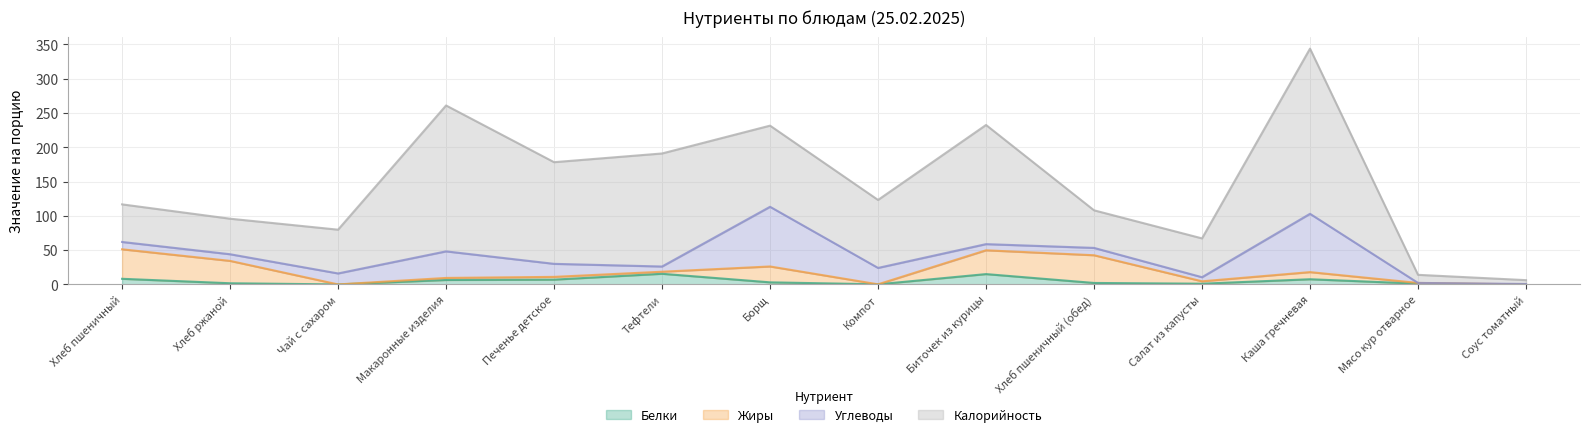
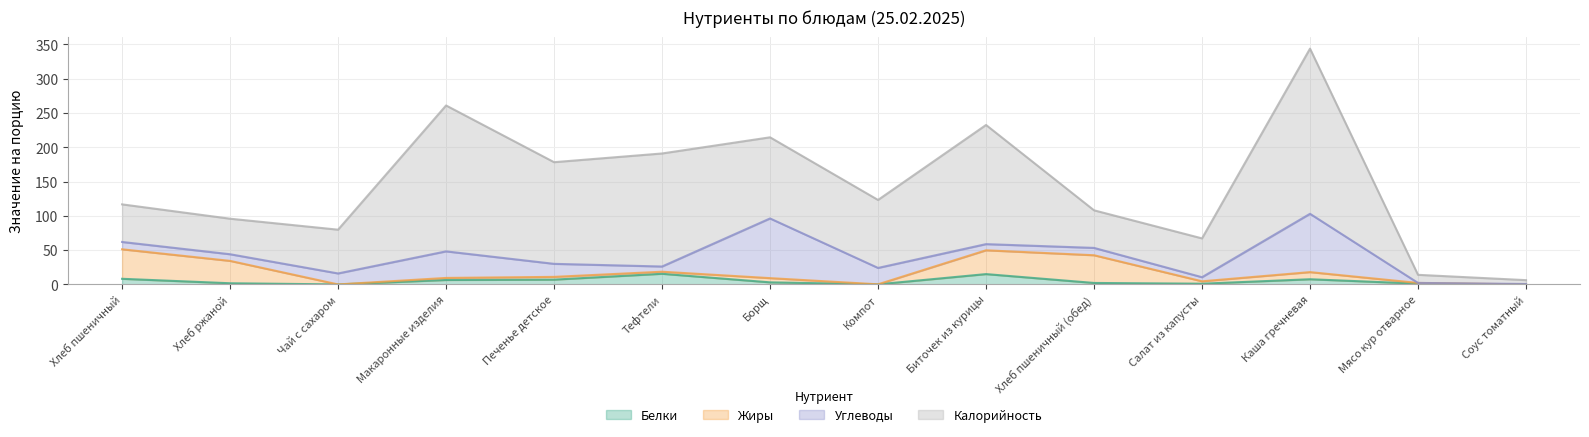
Жиры, Борщ: 20 -> 10
